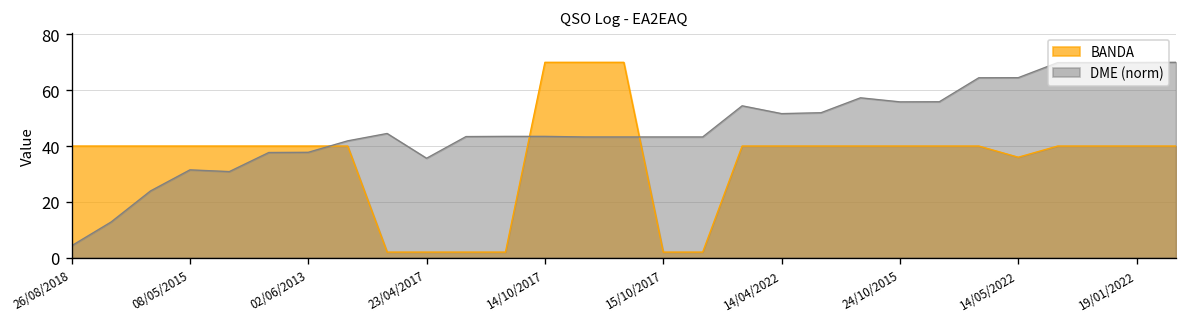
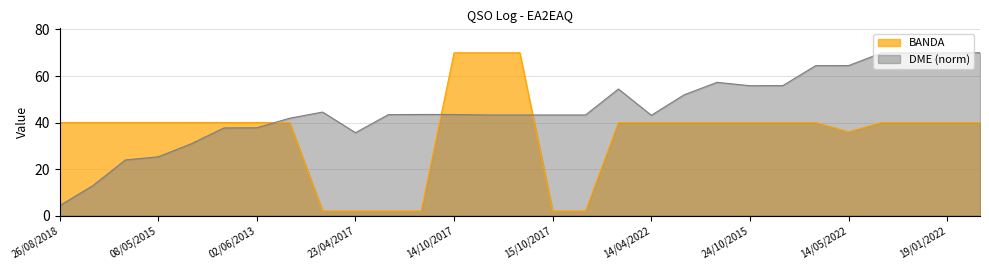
DME (norm), 08/05/2015: 31 -> 25
DME (norm), 14/04/2022: 52 -> 43
